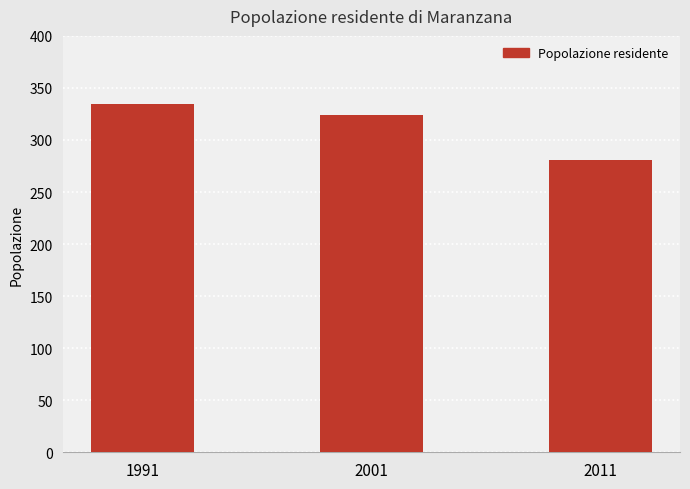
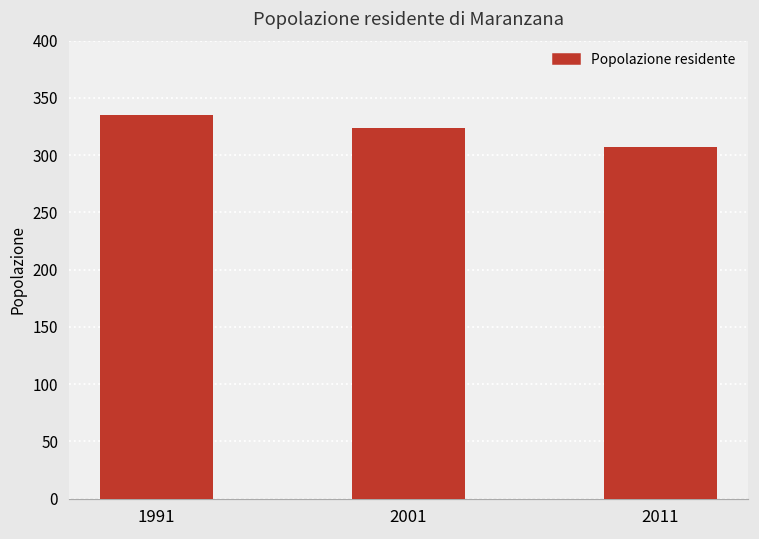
2011: 281 -> 307
